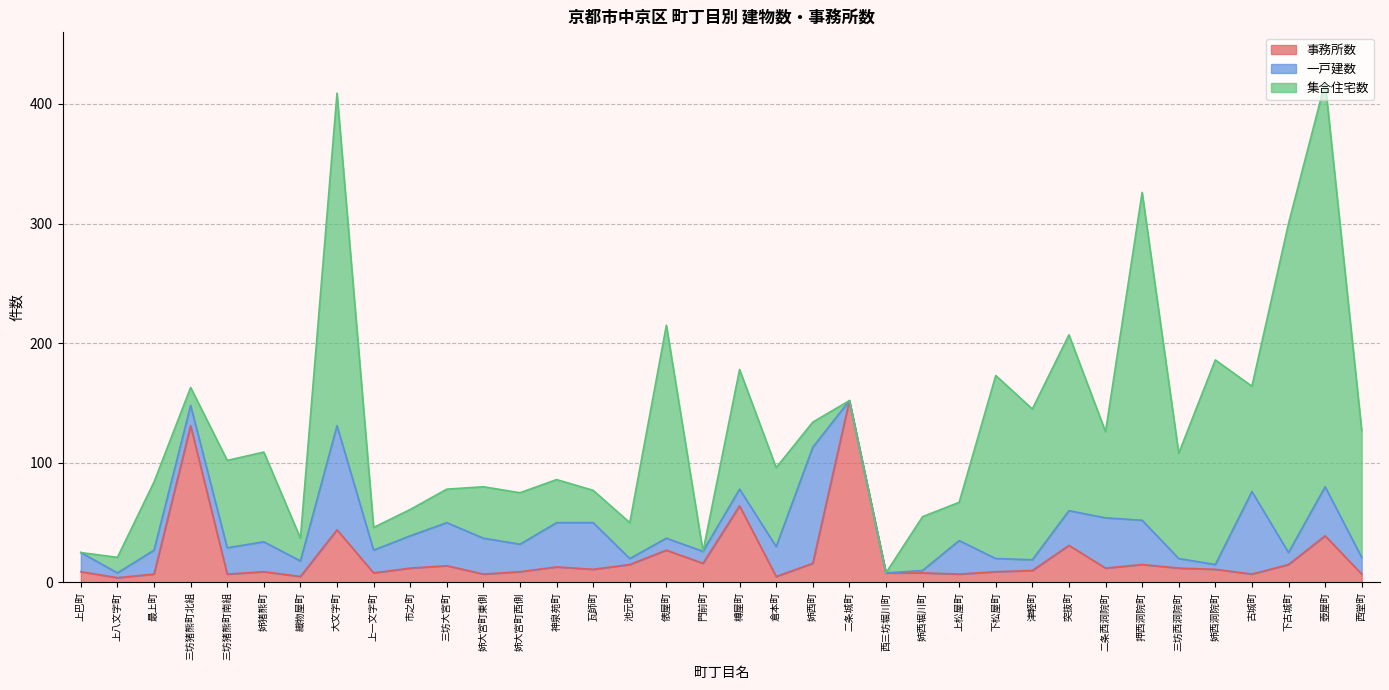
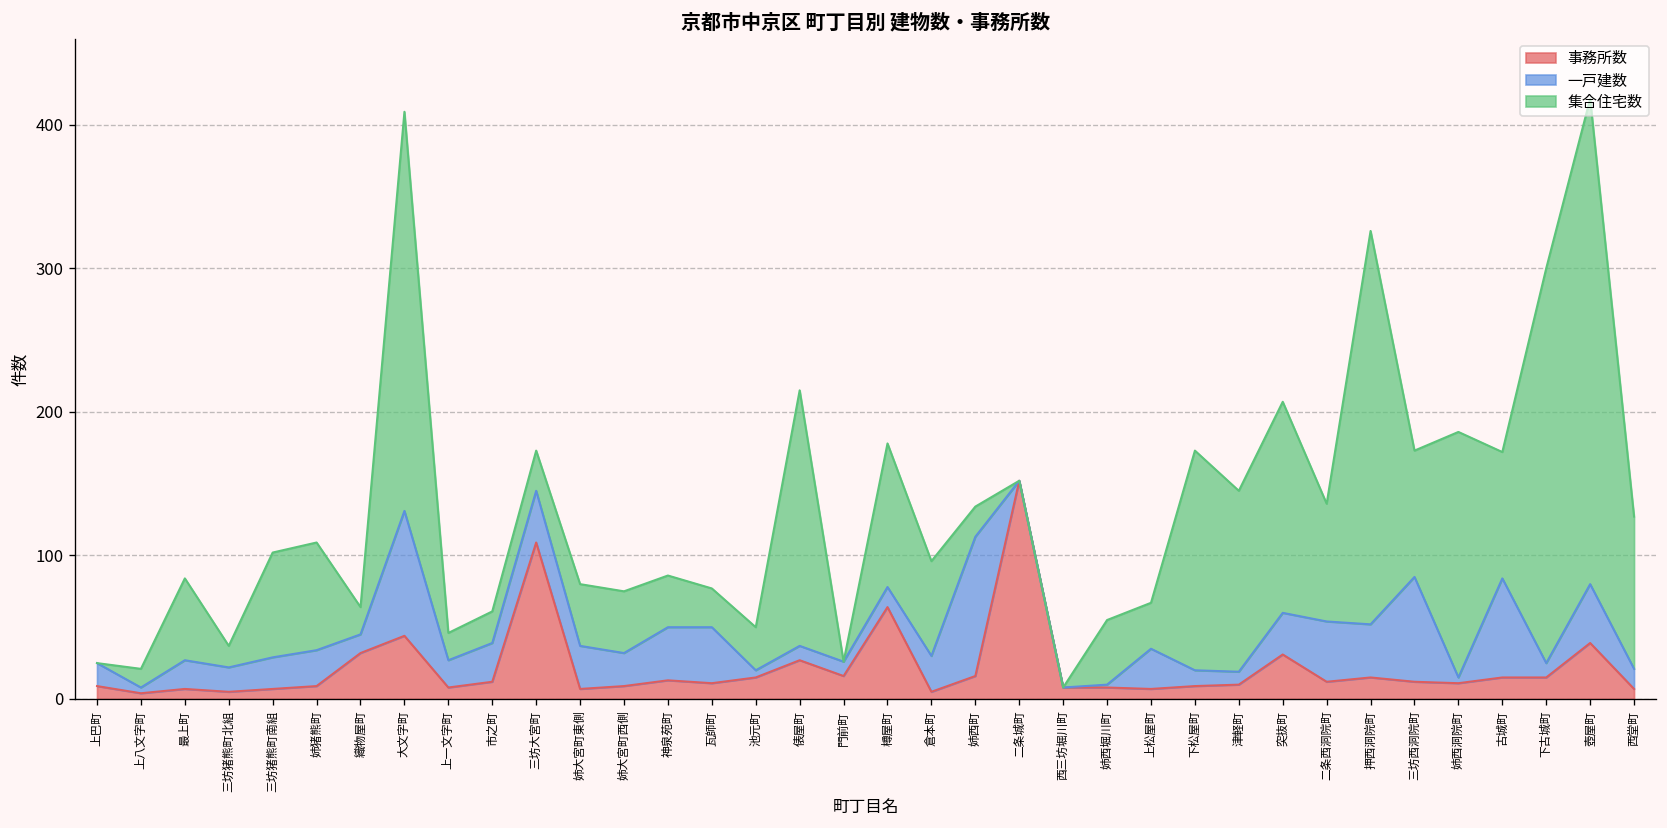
事務所数, 三坊猪熊町北組: 131 -> 5
事務所数, 織物屋町: 5 -> 32
事務所数, 三坊大宮町: 14 -> 109
集合住宅数, 二条西洞院町: 72 -> 82
一戸建数, 三坊西洞院町: 8 -> 73
事務所数, 古城町: 7 -> 15
